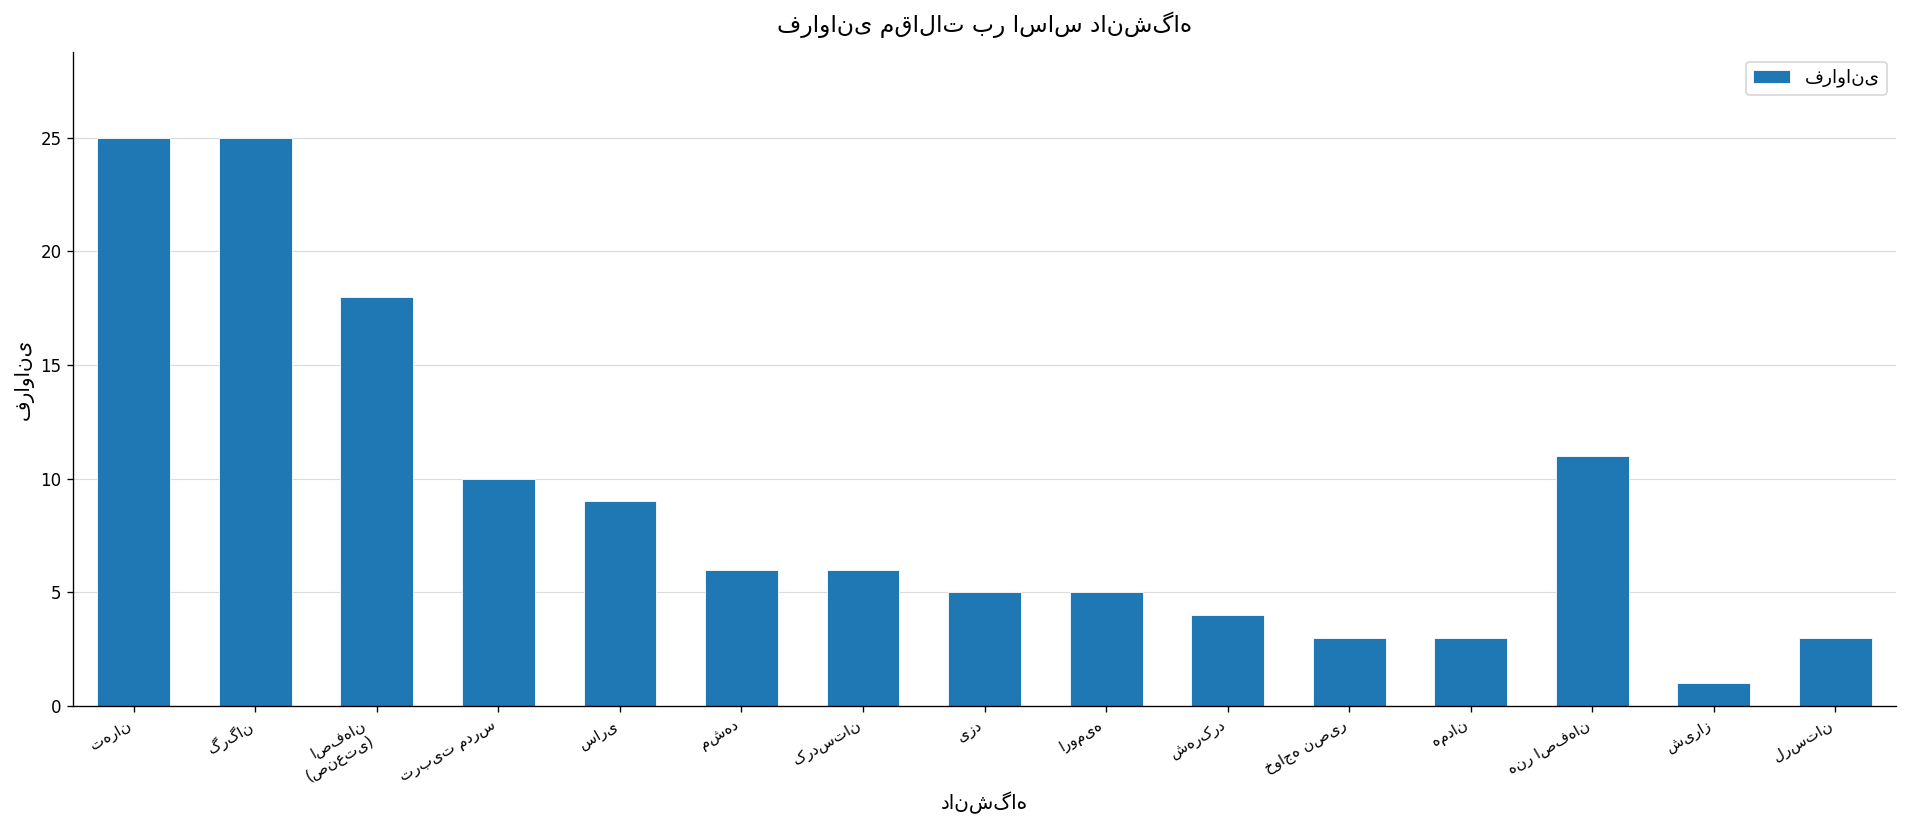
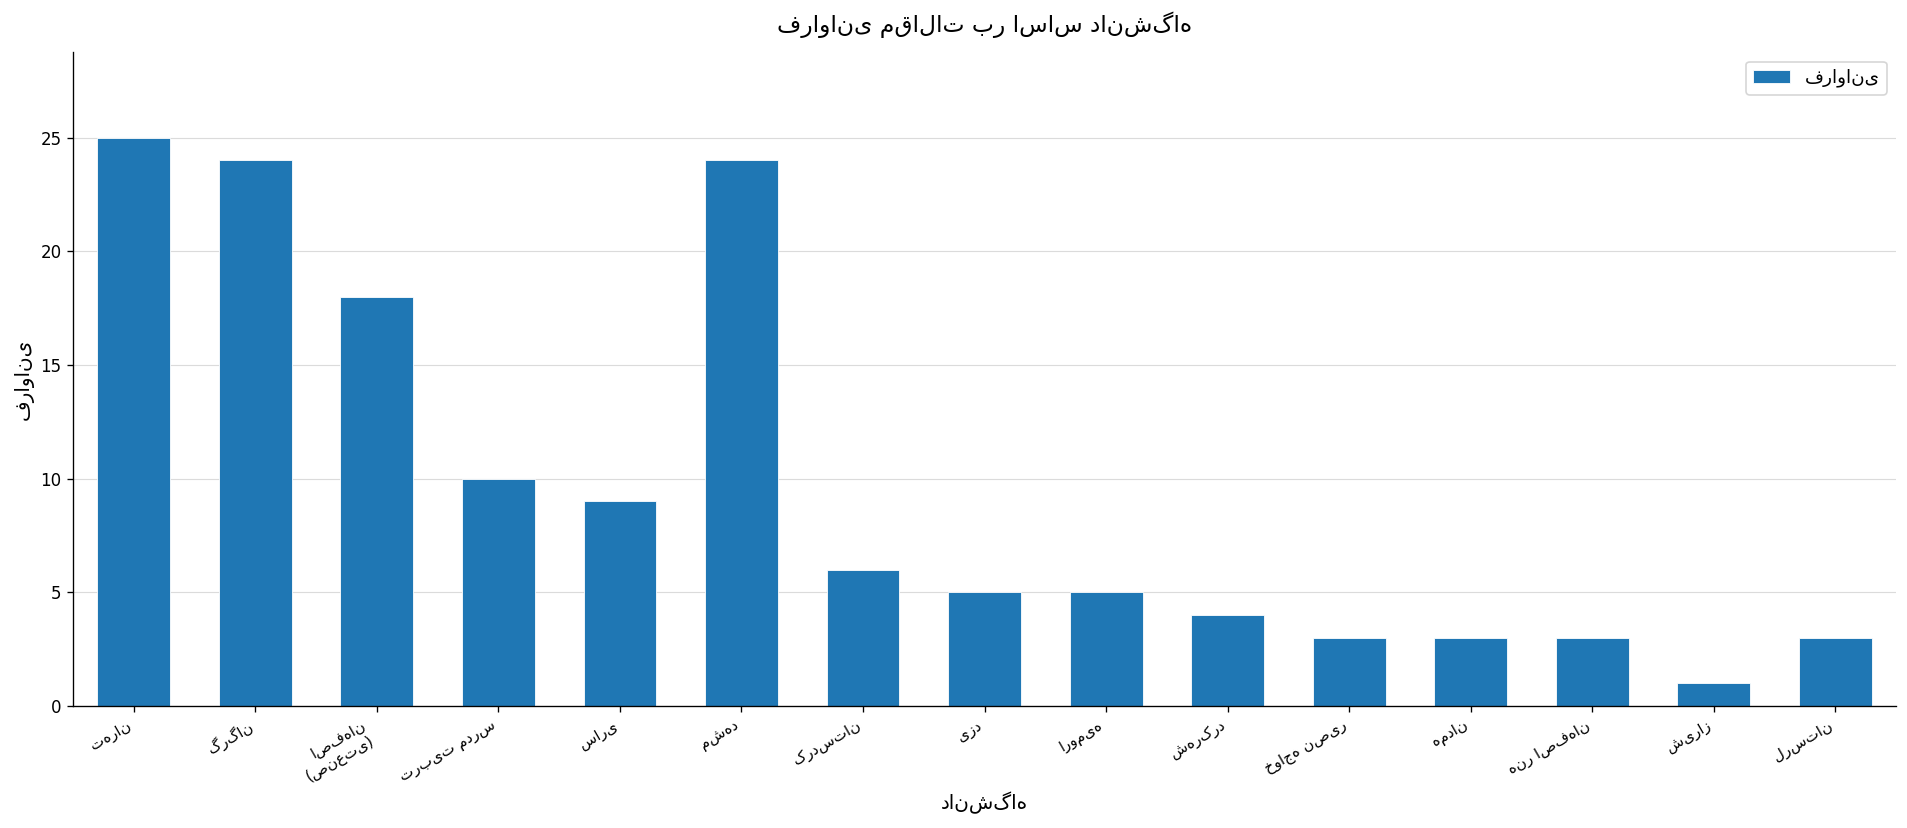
گرگان: 25 -> 24
مشهد: 6 -> 24
هنر اصفهان: 11 -> 3
